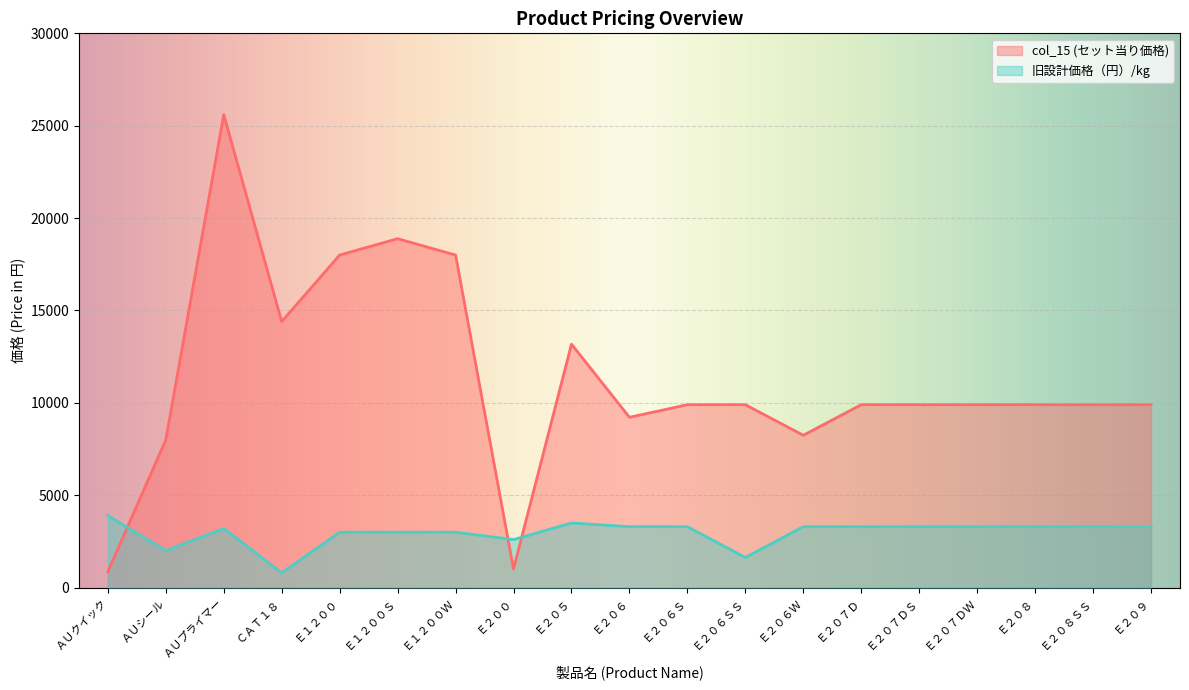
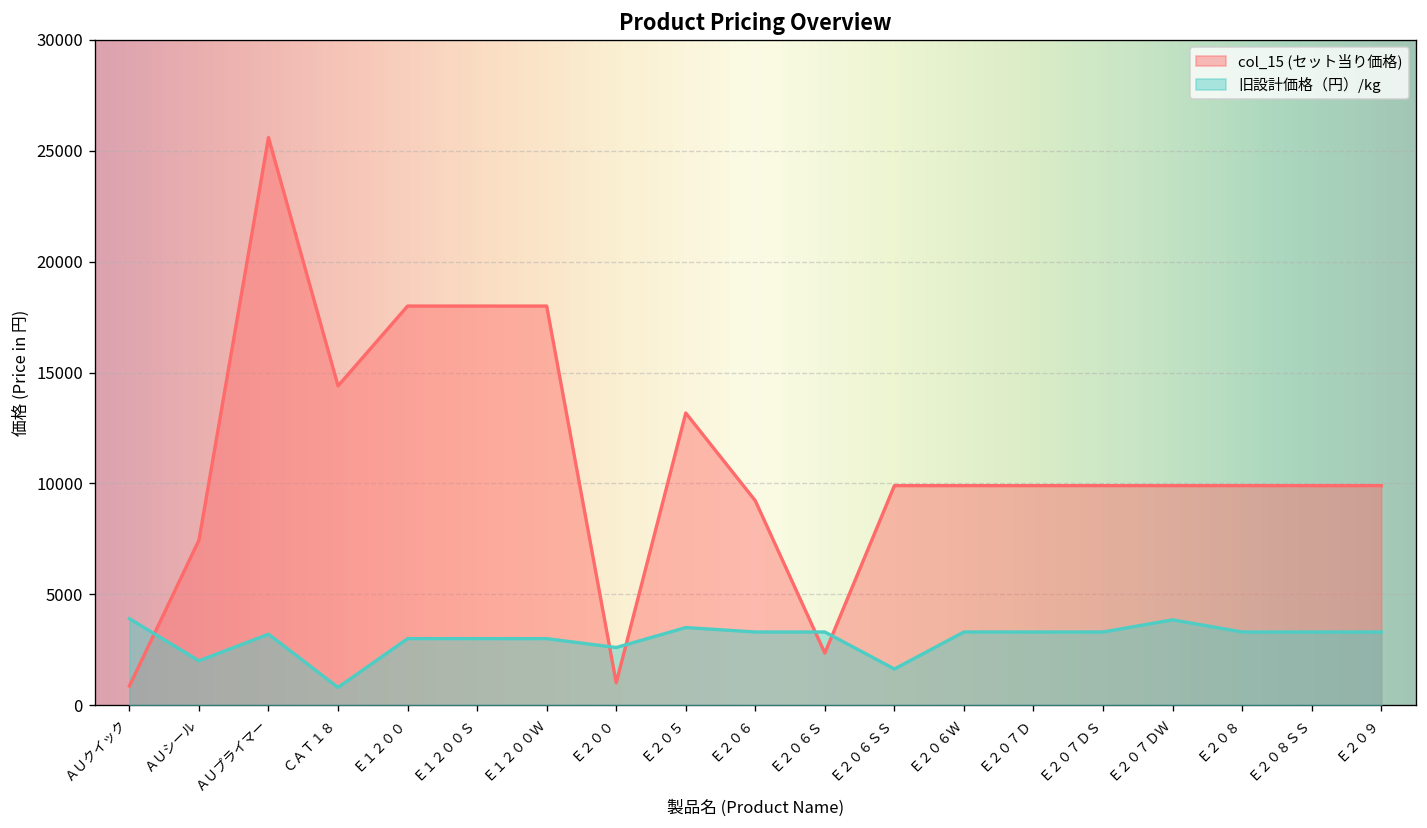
col_15 (セット当り価格), ＡＵシール: 8000 -> 7400
col_15 (セット当り価格), Ｅ１２００Ｓ: 18900 -> 18000
col_15 (セット当り価格), Ｅ２０６Ｓ: 9900 -> 2300
col_15 (セット当り価格), Ｅ２０６Ｗ: 8200 -> 9900
旧設計価格（円）/kg, Ｅ２０７ＤＷ: 3300 -> 3800
